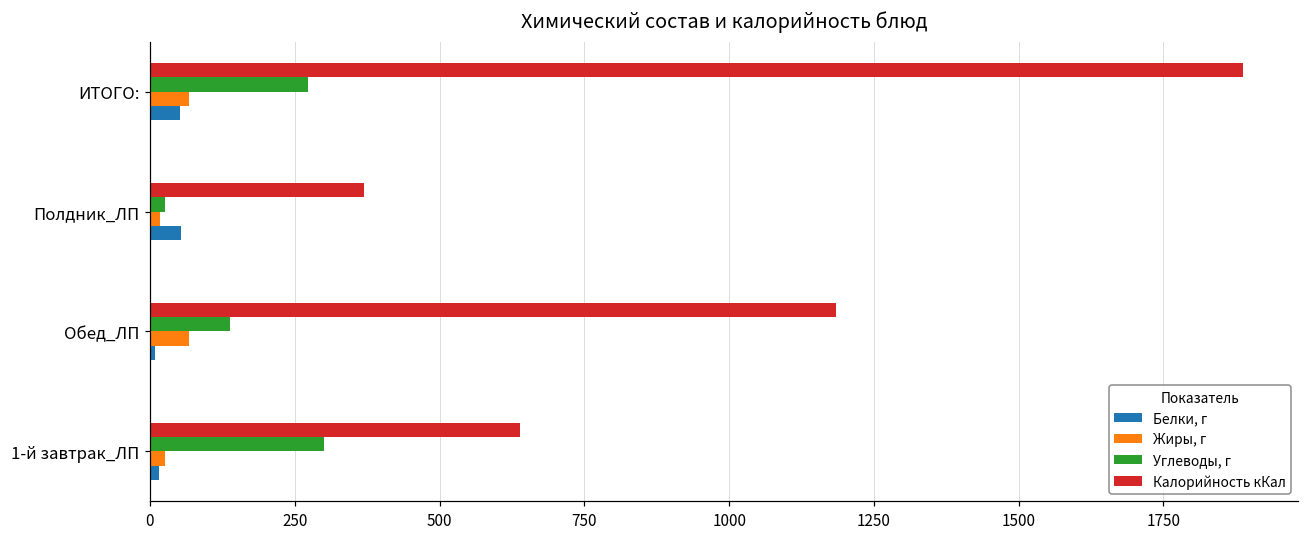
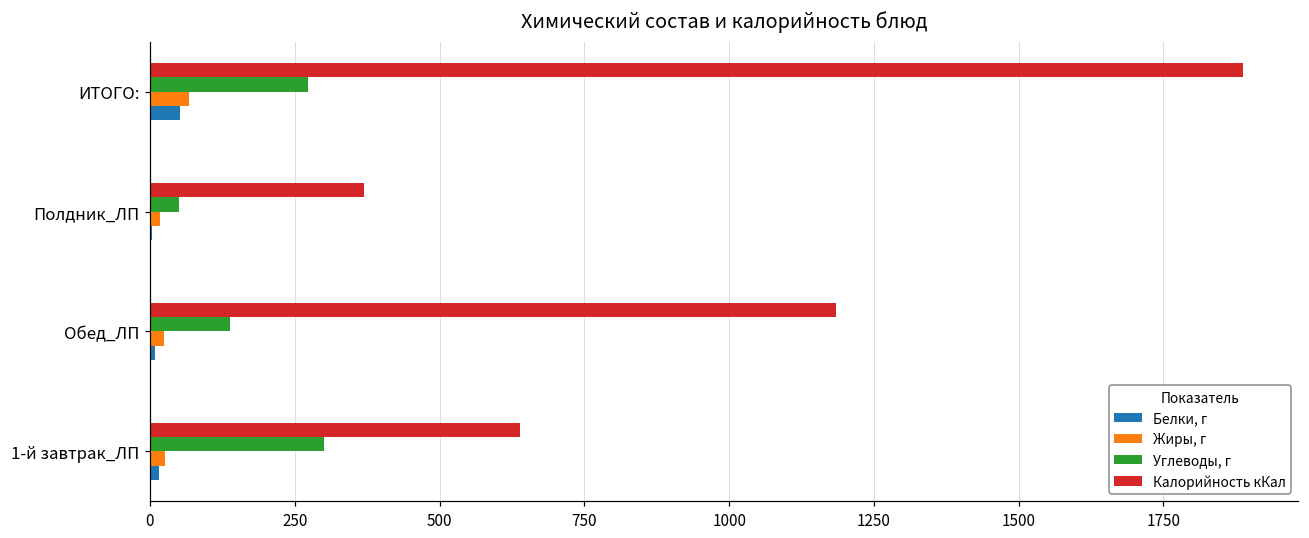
Углеводы, г, Полдник_ЛП: 30 -> 50
Белки, г, Полдник_ЛП: 50 -> 0
Жиры, г, Обед_ЛП: 70 -> 20
